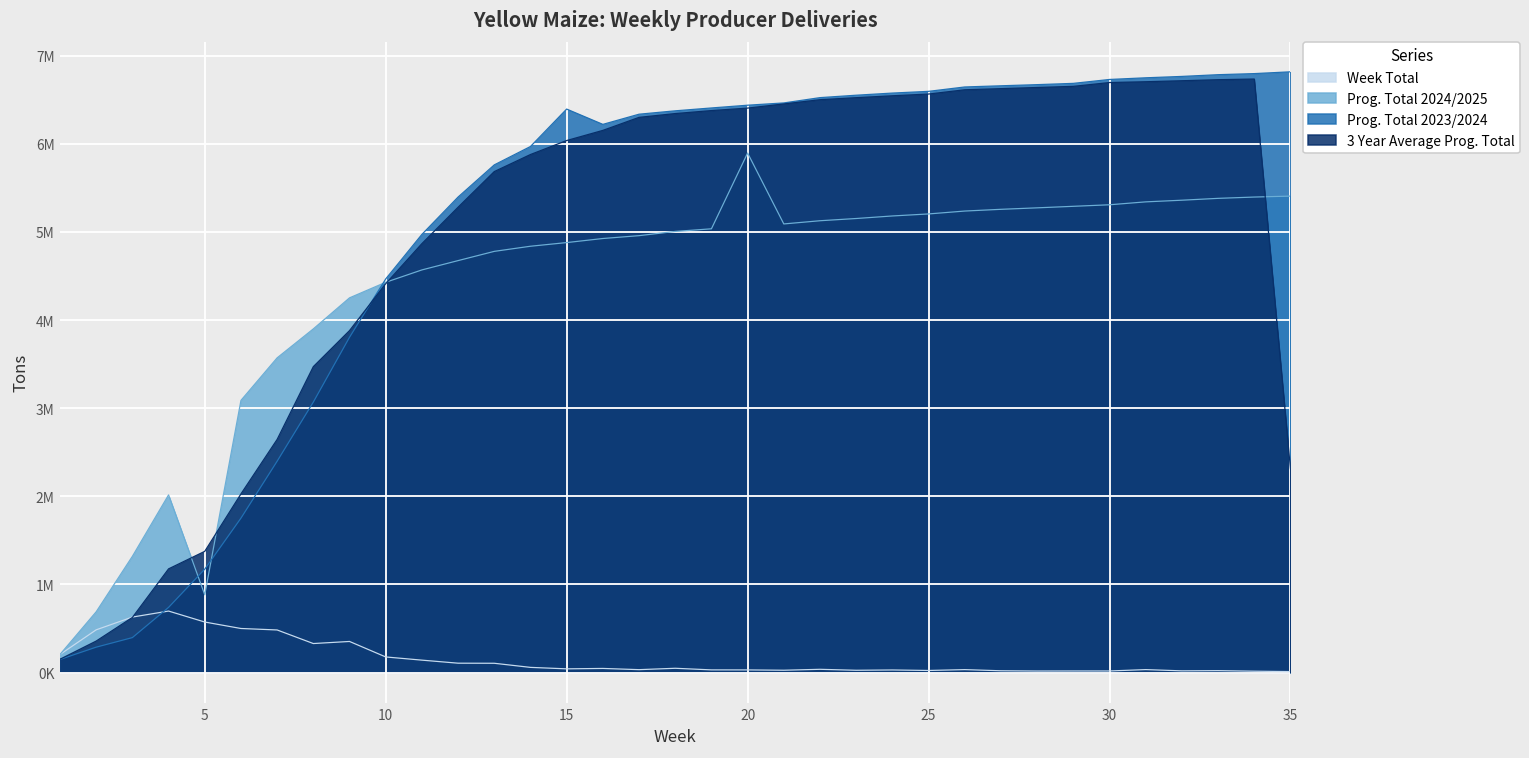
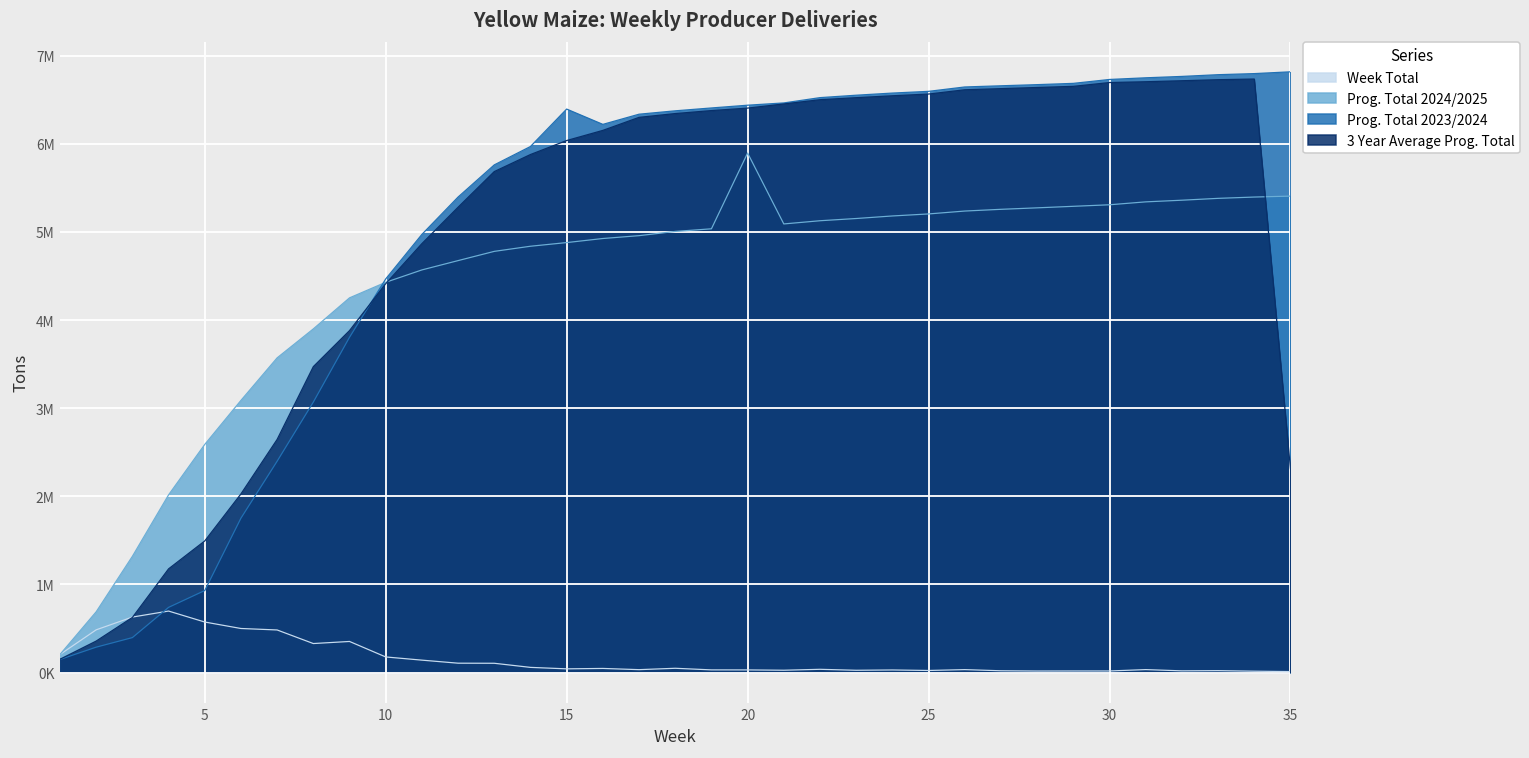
Prog. Total 2024/2025, 5: 900000 -> 2600000
Prog. Total 2023/2024, 5: 1200000 -> 900000
3 Year Average Prog. Total, 5: 1400000 -> 1500000
